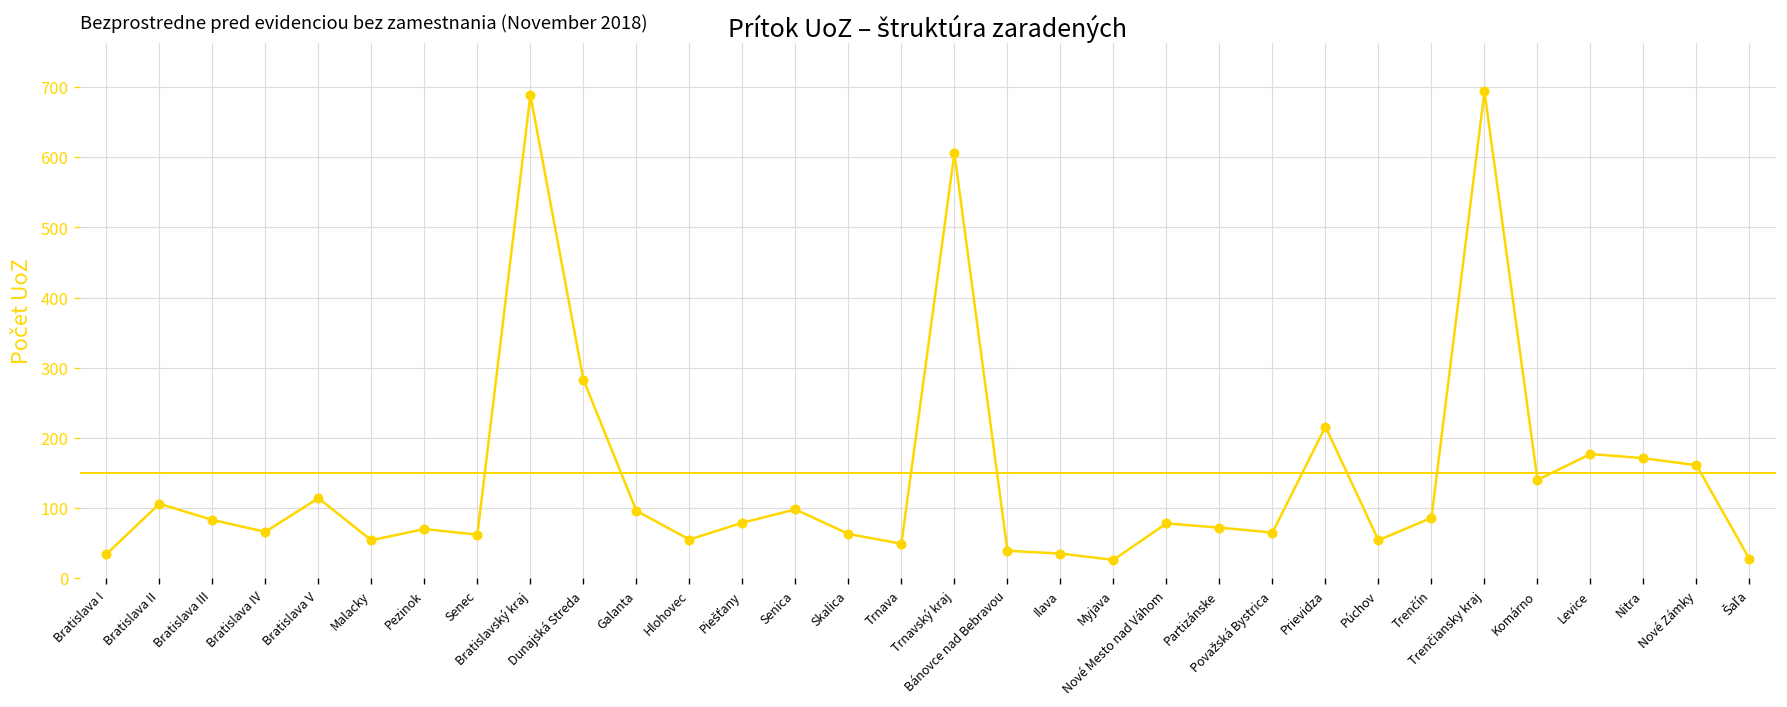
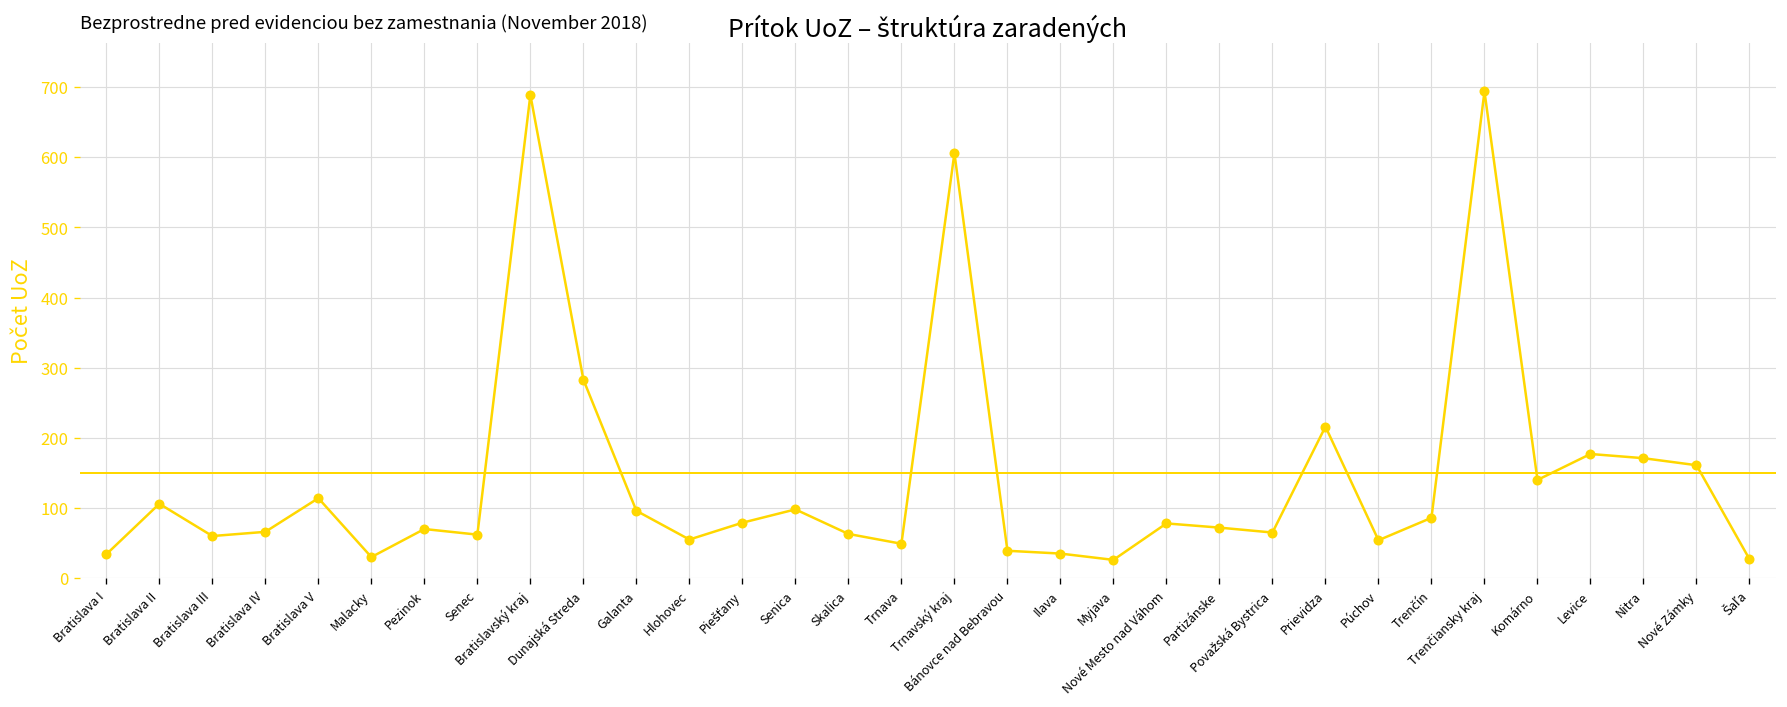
Bratislava III: 80 -> 60
Malacky: 50 -> 30
